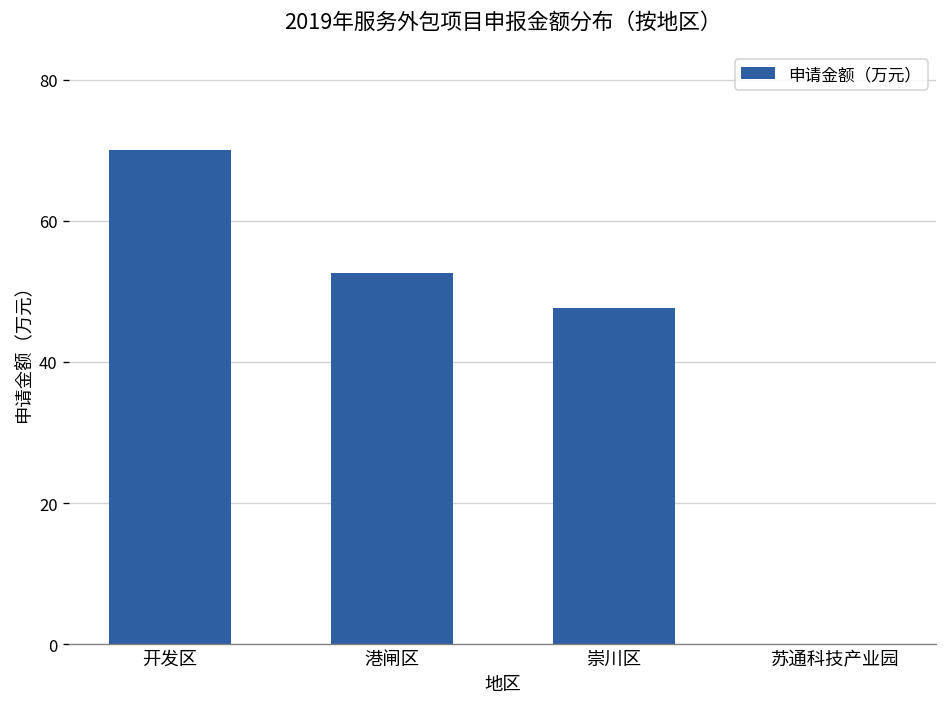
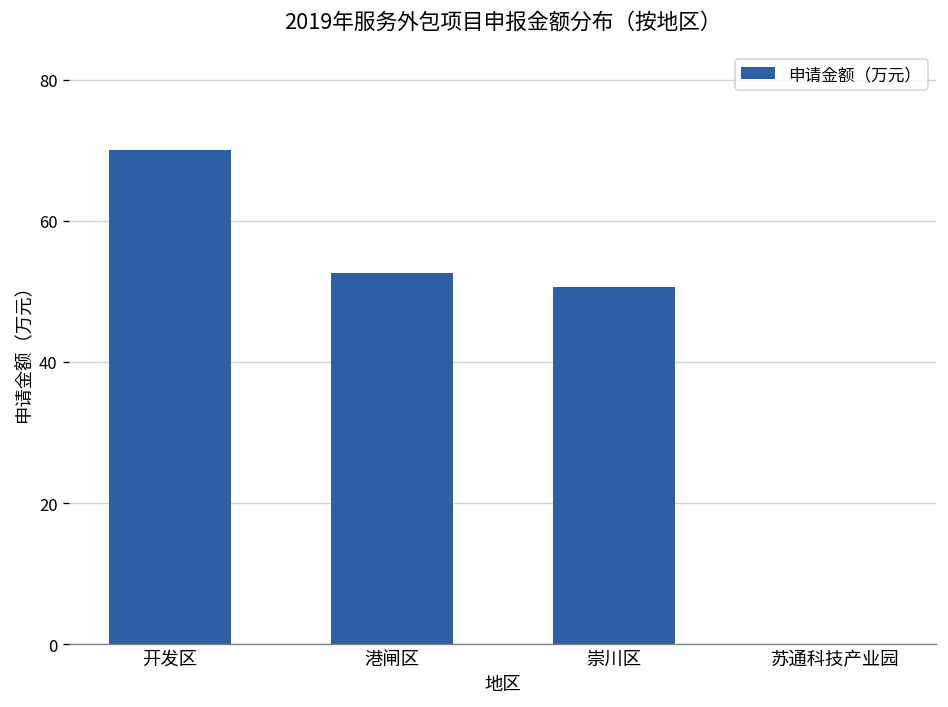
崇川区: 48 -> 51
